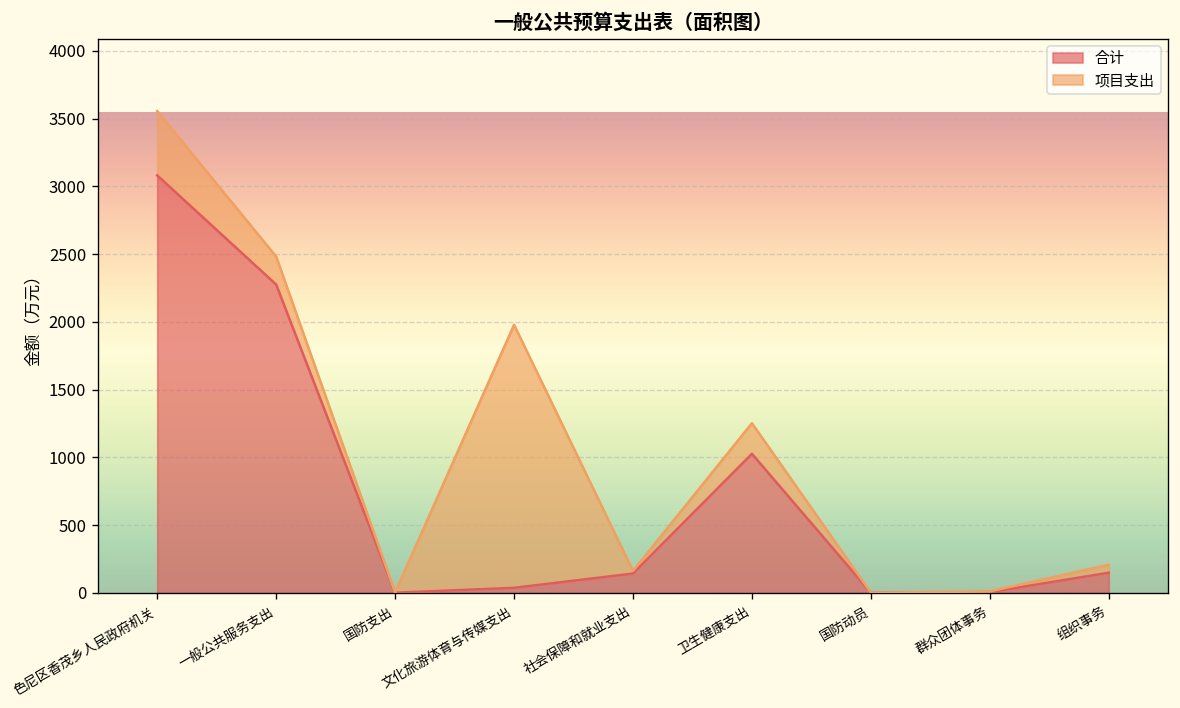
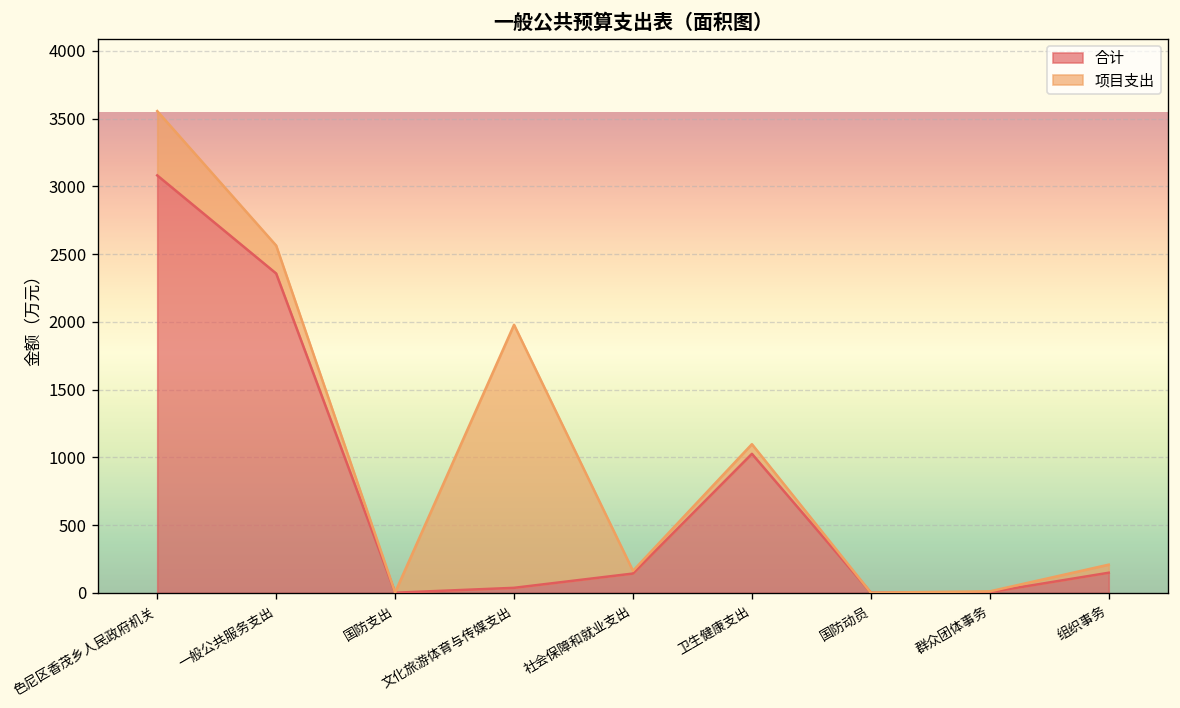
合计, 一般公共服务支出: 2280 -> 2360
项目支出, 卫生健康支出: 230 -> 70
